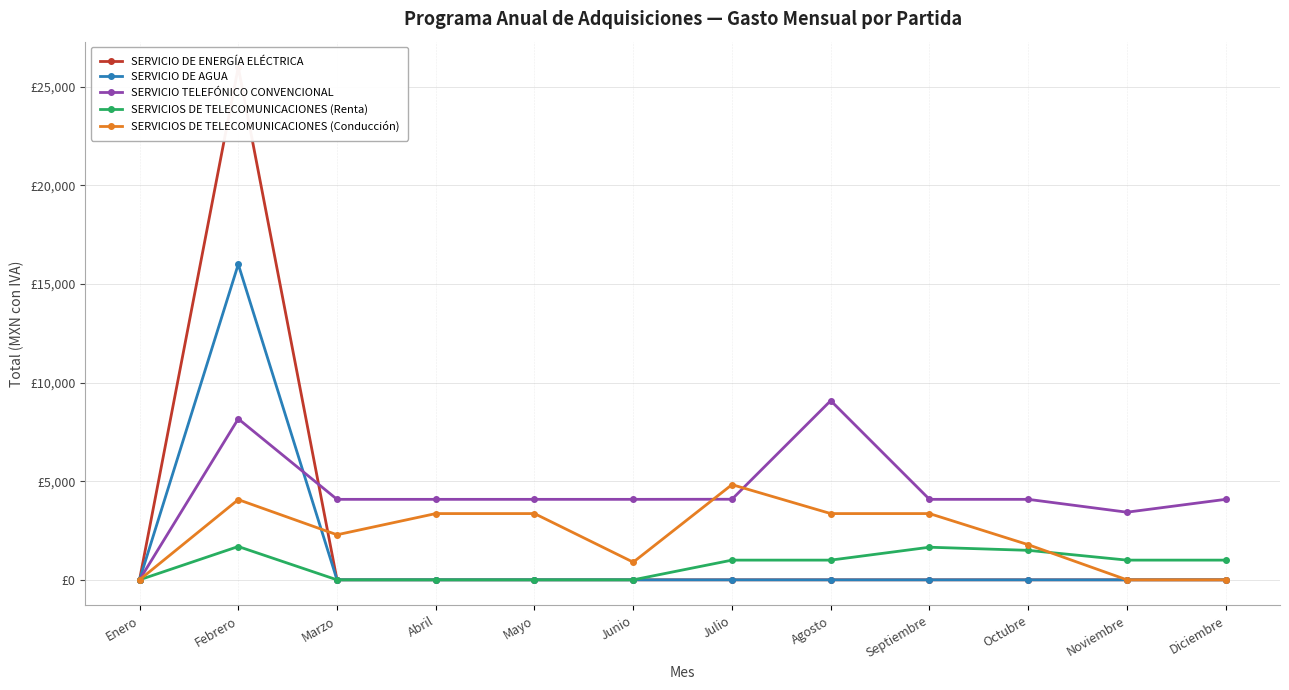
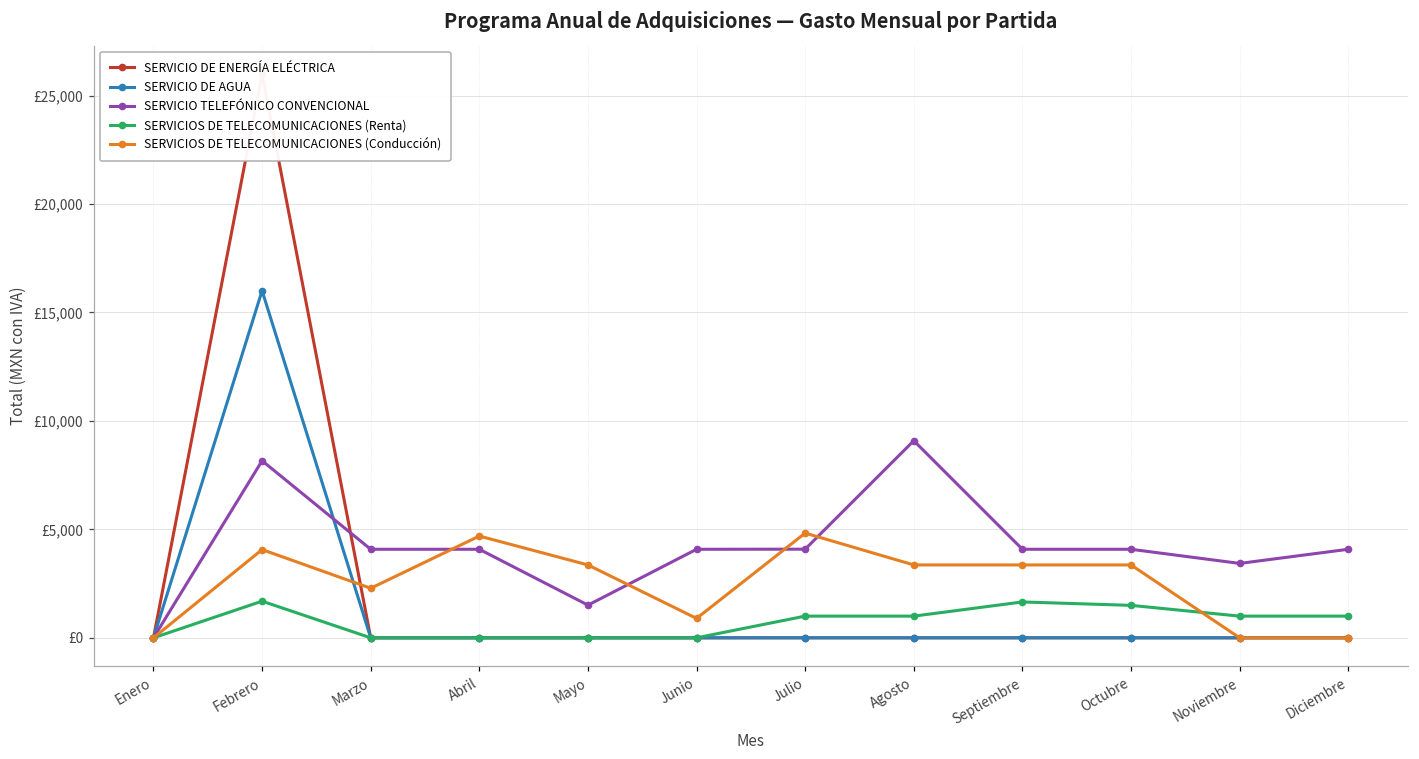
SERVICIOS DE TELECOMUNICACIONES (Conducción), Abril: £3,400 -> £4,700
SERVICIO TELEFÓNICO CONVENCIONAL, Mayo: £4,100 -> £1,500
SERVICIOS DE TELECOMUNICACIONES (Conducción), Octubre: £1,800 -> £3,400
